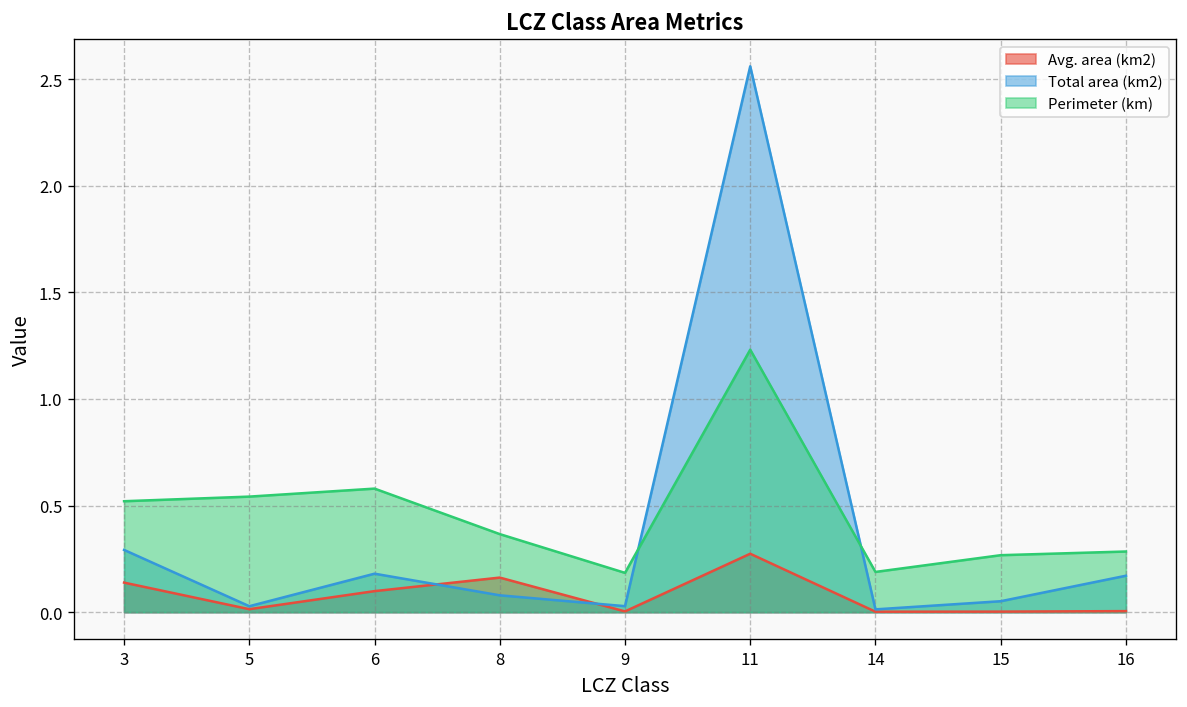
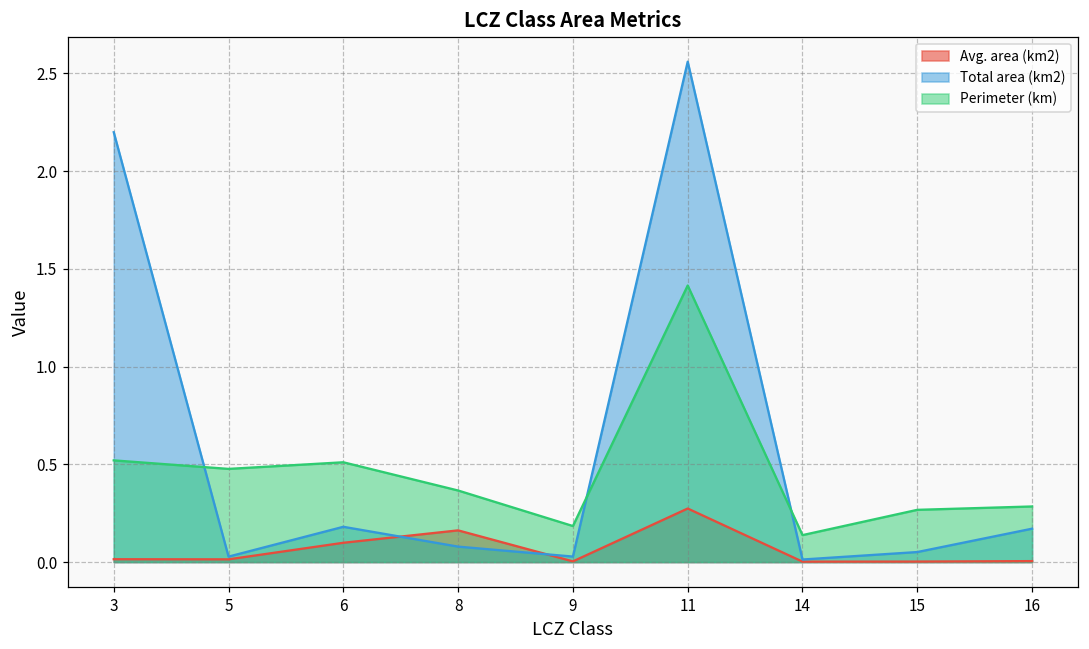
Avg. area (km2), 3: 0.14 -> 0.01
Total area (km2), 3: 0.29 -> 2.20
Perimeter (km), 5: 0.54 -> 0.48
Perimeter (km), 6: 0.58 -> 0.51
Perimeter (km), 11: 1.23 -> 1.41
Perimeter (km), 14: 0.19 -> 0.14
